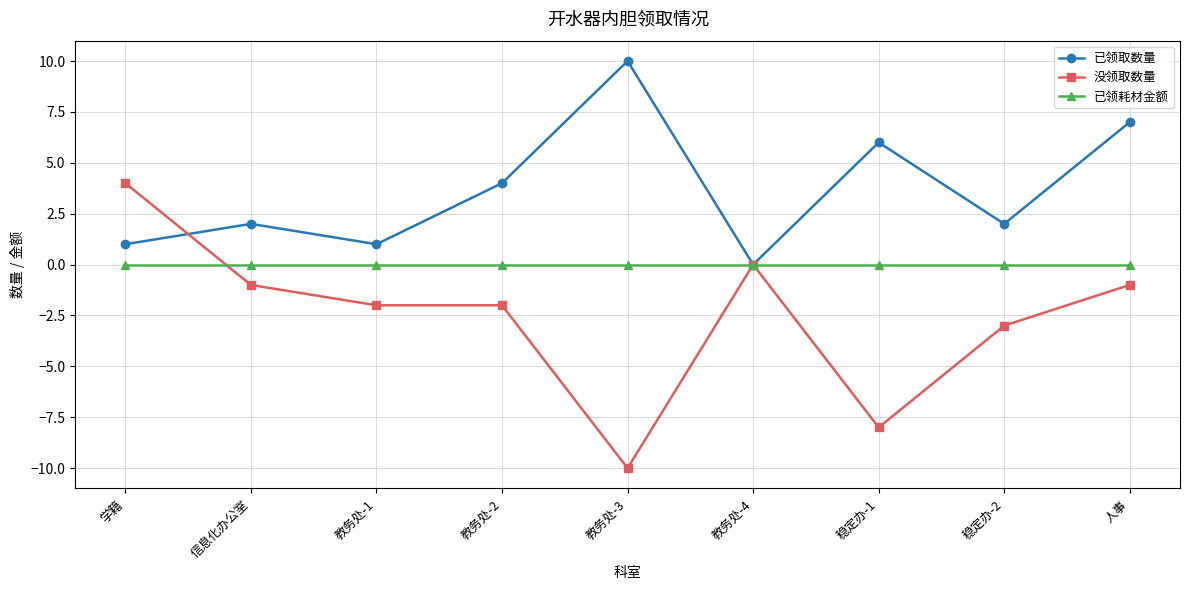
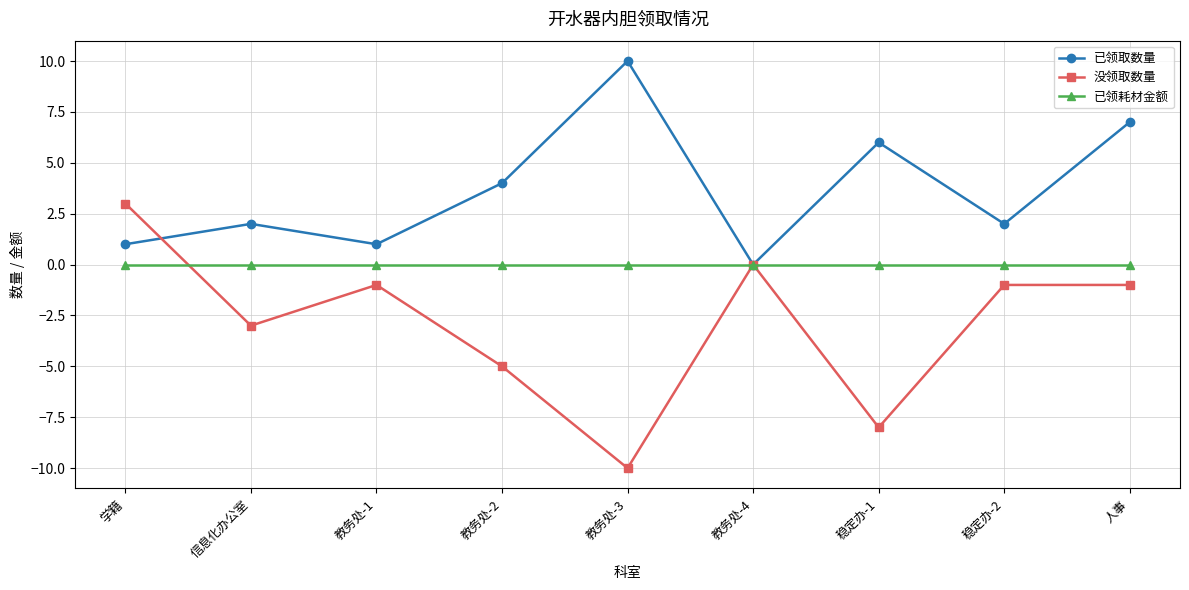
没领取数量, 学籍: 4 -> 3
没领取数量, 信息化办公室: -1 -> -3
没领取数量, 教务处-1: -2 -> -1
没领取数量, 教务处-2: -2 -> -5
没领取数量, 稳定办-2: -3 -> -1
